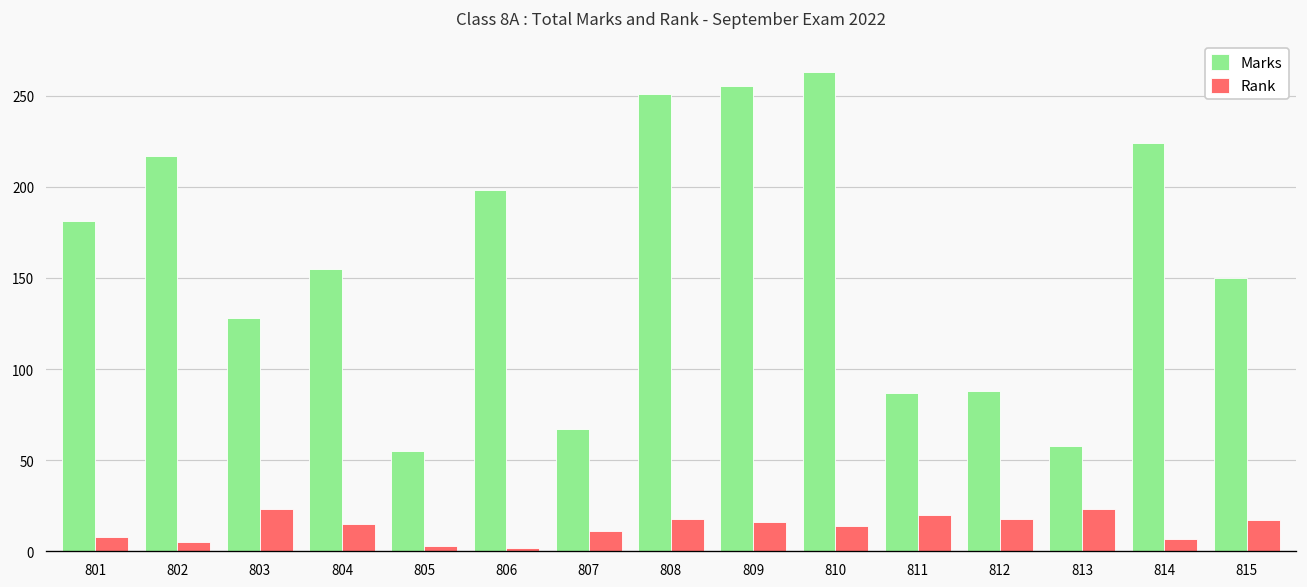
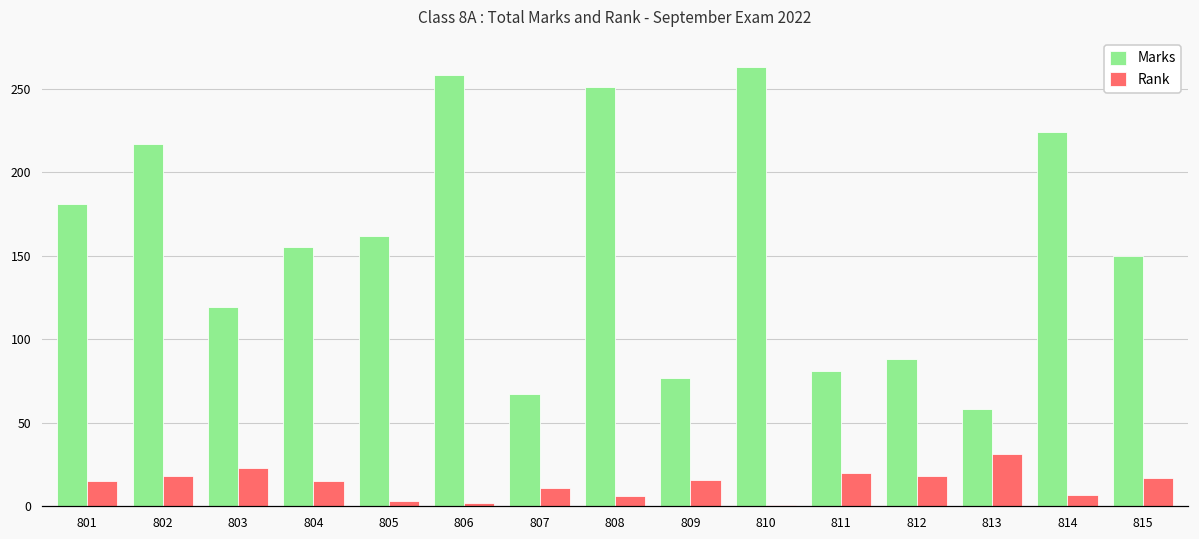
Rank, 801: 8 -> 15
Rank, 802: 5 -> 18
Marks, 803: 128 -> 119
Marks, 805: 55 -> 162
Marks, 806: 198 -> 258
Rank, 808: 18 -> 6
Marks, 809: 255 -> 77
Rank, 810: 14 -> 1
Marks, 811: 87 -> 81
Rank, 813: 23 -> 31
